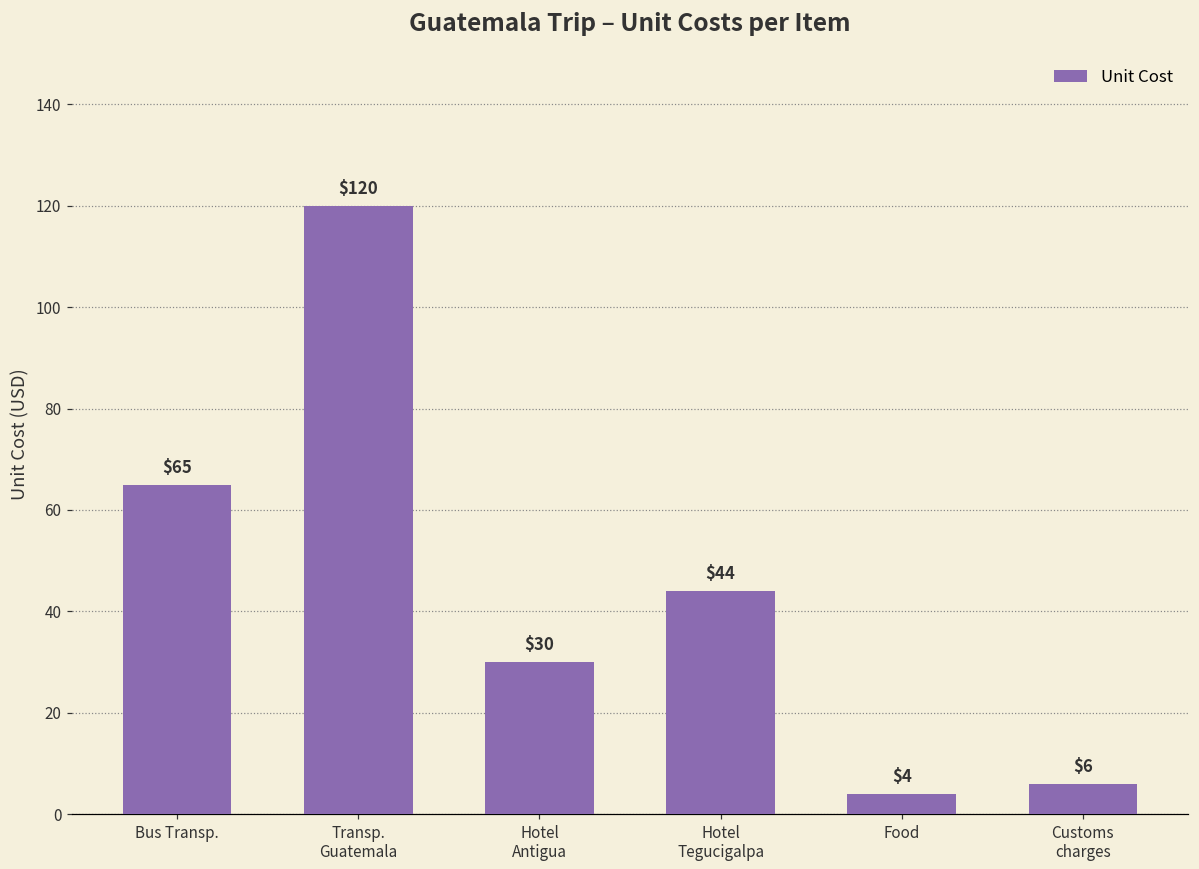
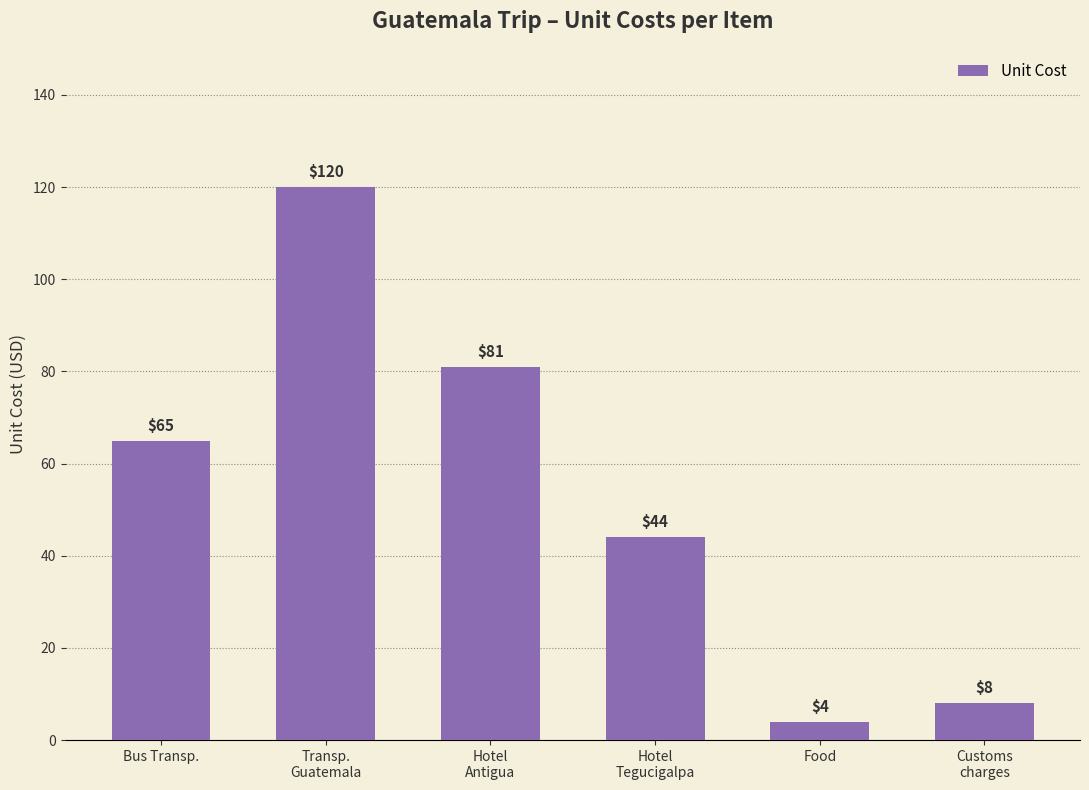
Hotel Antigua: $30 -> $81
Customs charges: $6 -> $8
